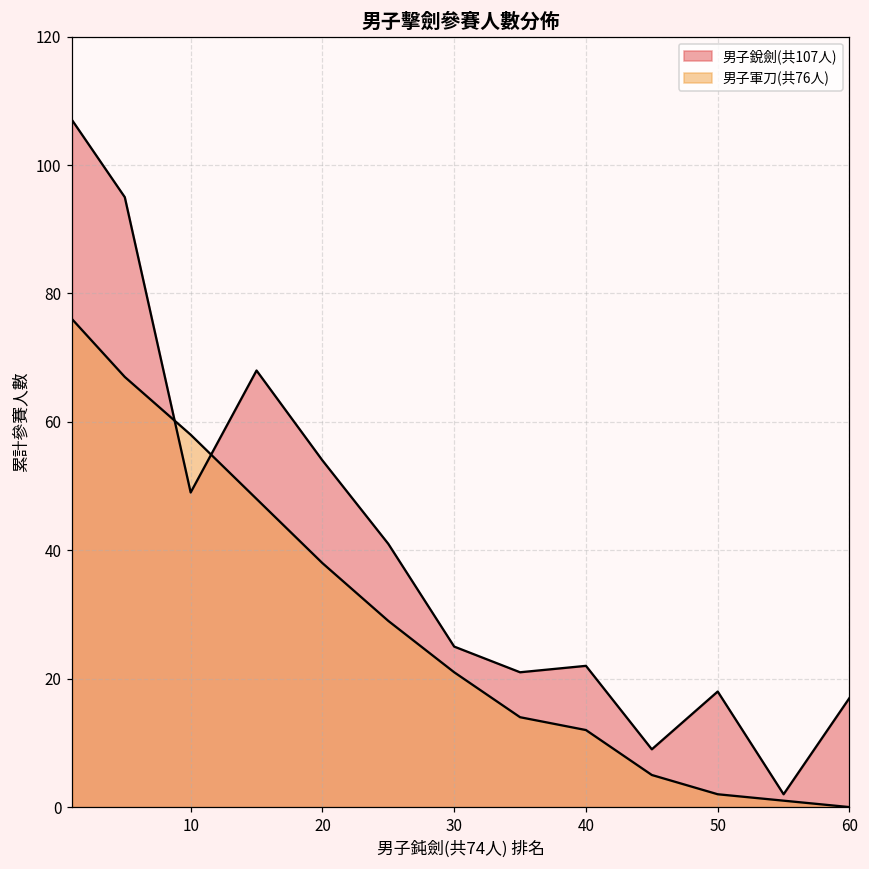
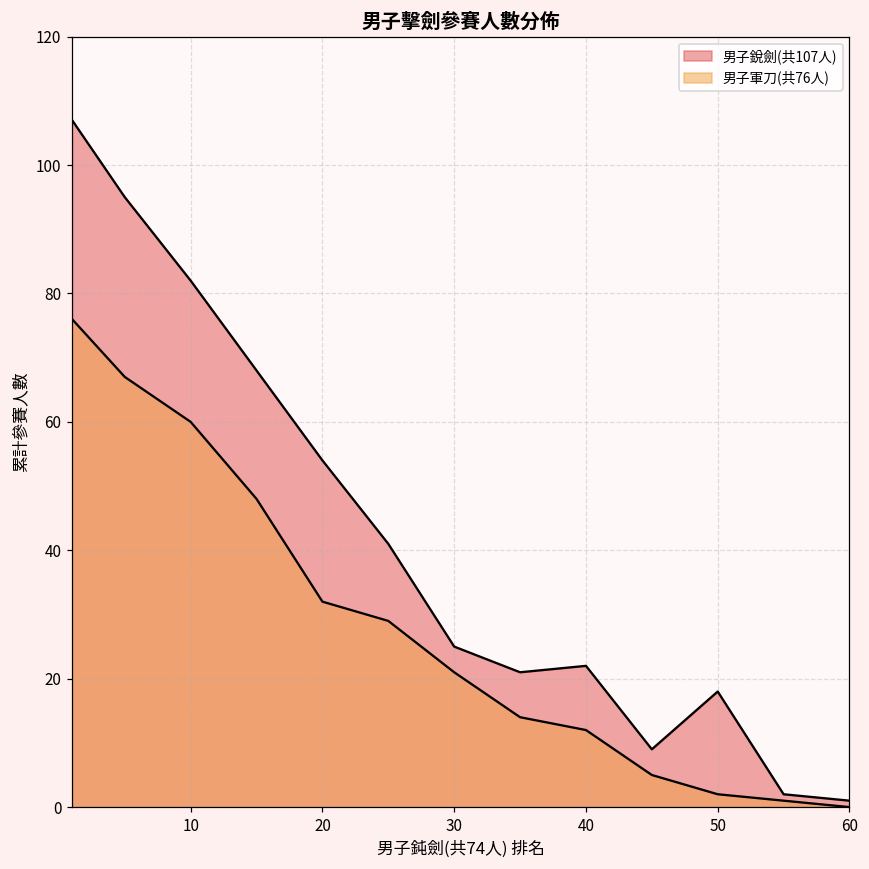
男子銳劍(共107人), 10: 49 -> 82
男子軍刀(共76人), 10: 58 -> 60
男子軍刀(共76人), 20: 38 -> 32
男子銳劍(共107人), 60: 17 -> 1
